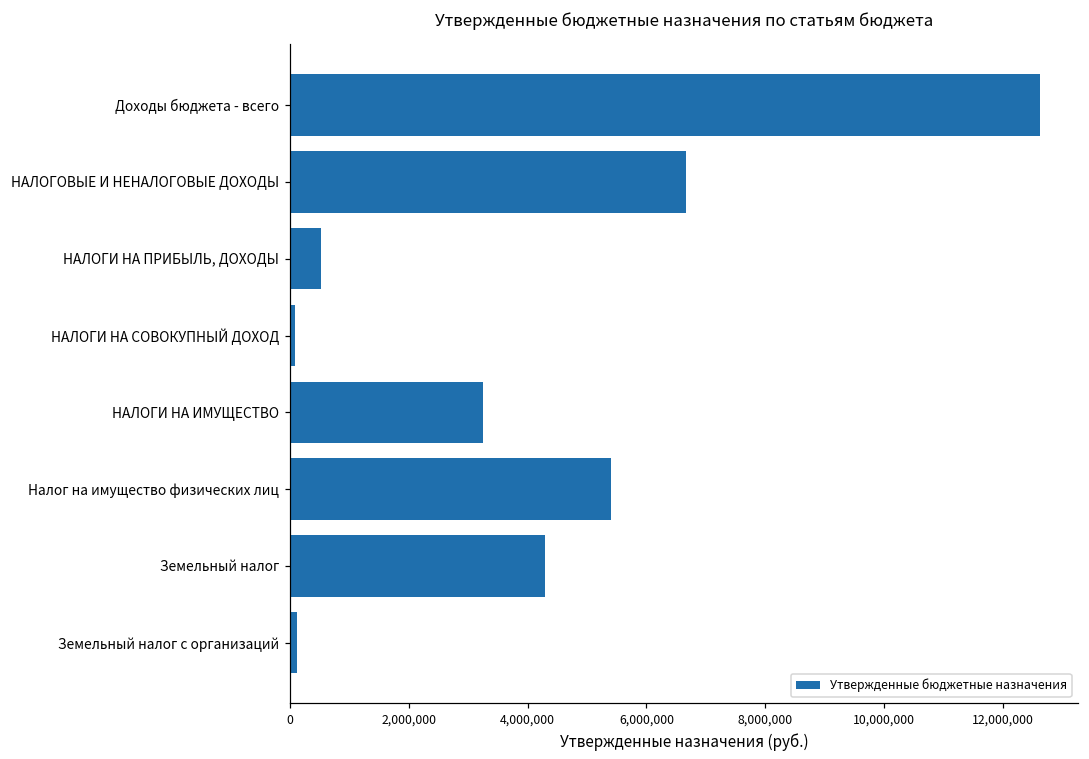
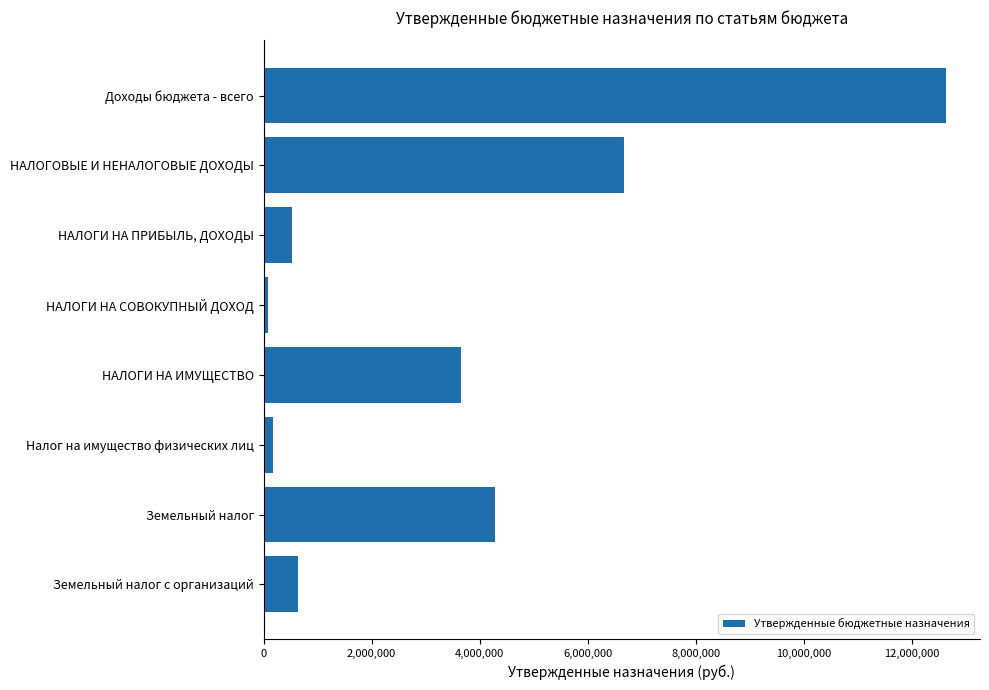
НАЛОГИ НА ИМУЩЕСТВО: 3,300,000 -> 3,700,000
Налог на имущество физических лиц: 5,400,000 -> 200,000
Земельный налог с организаций: 100,000 -> 600,000
